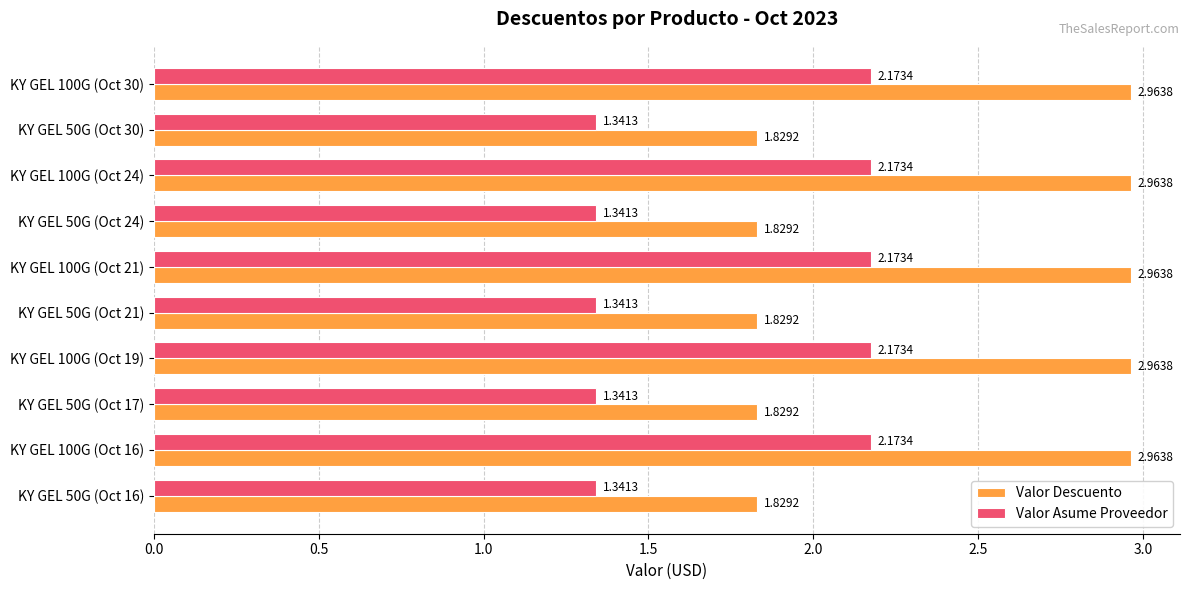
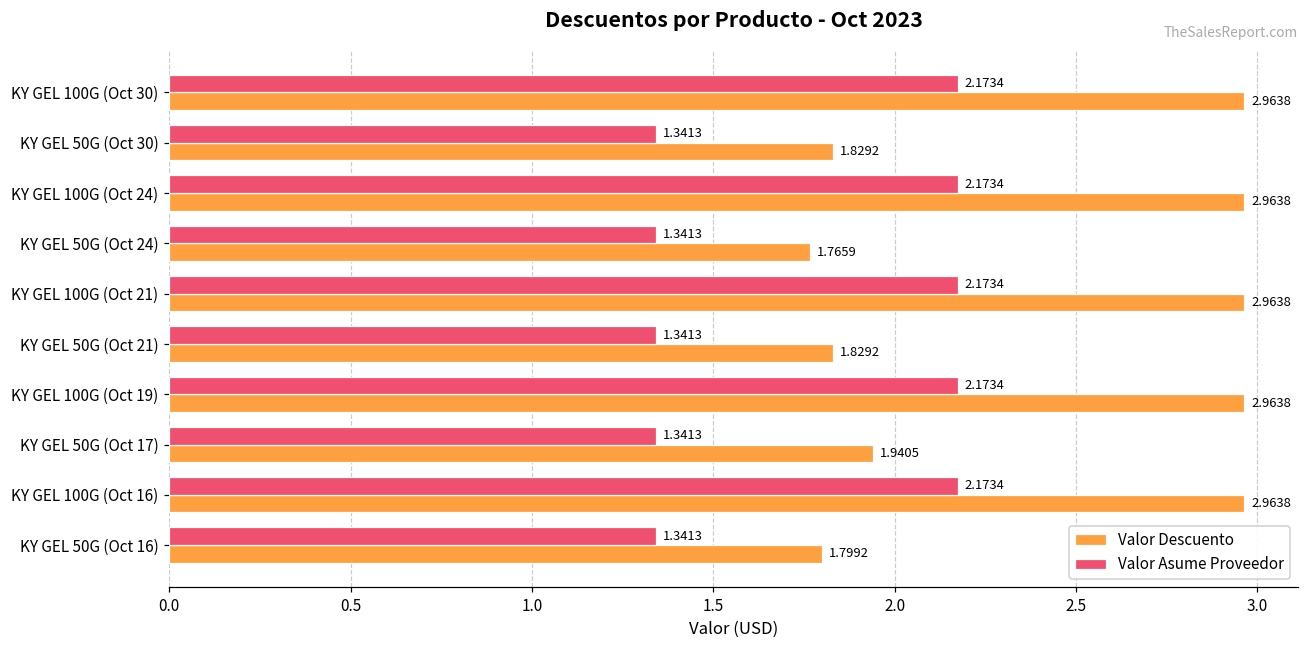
Valor Descuento, KY GEL 50G (Oct 24): 1.8292 -> 1.7659
Valor Descuento, KY GEL 50G (Oct 17): 1.8292 -> 1.9405
Valor Descuento, KY GEL 50G (Oct 16): 1.8292 -> 1.7992
